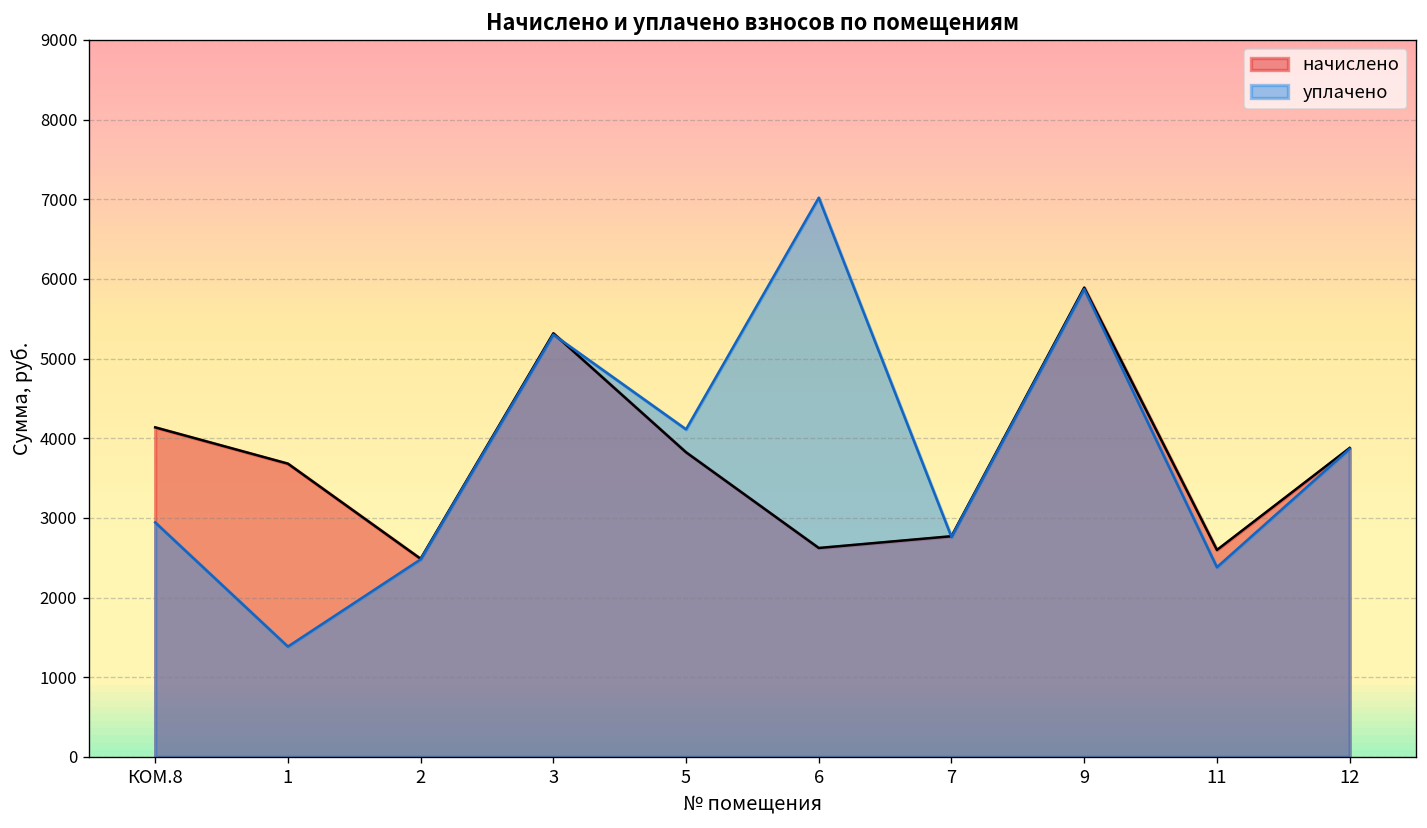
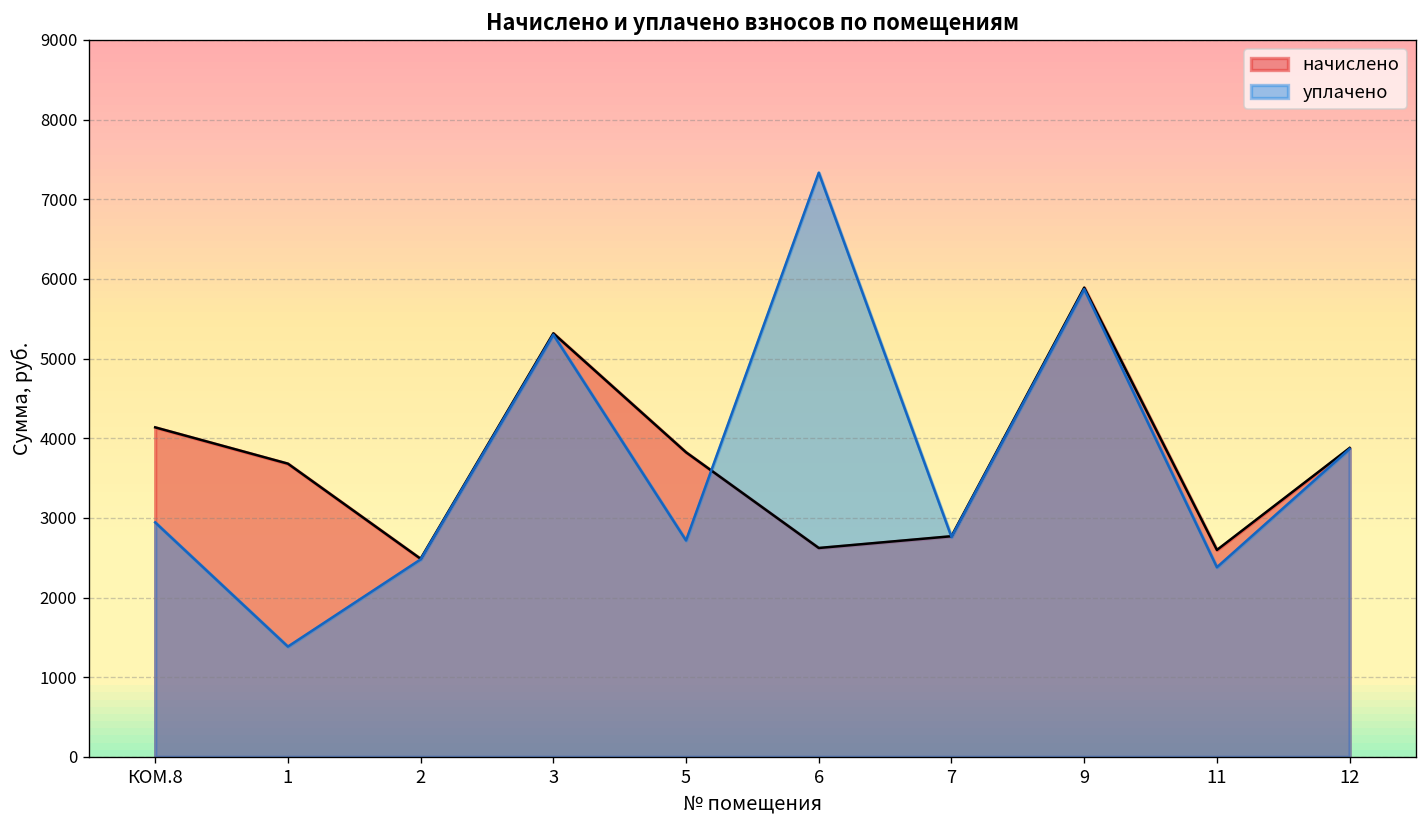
уплачено, 5: 4100 -> 2700
уплачено, 6: 7000 -> 7300
